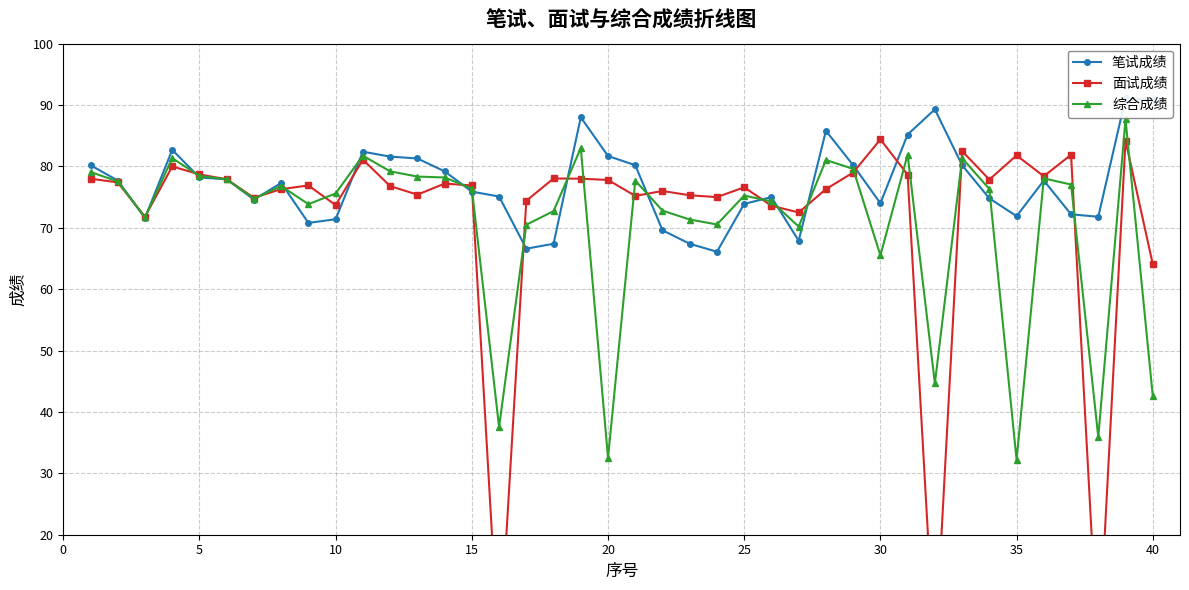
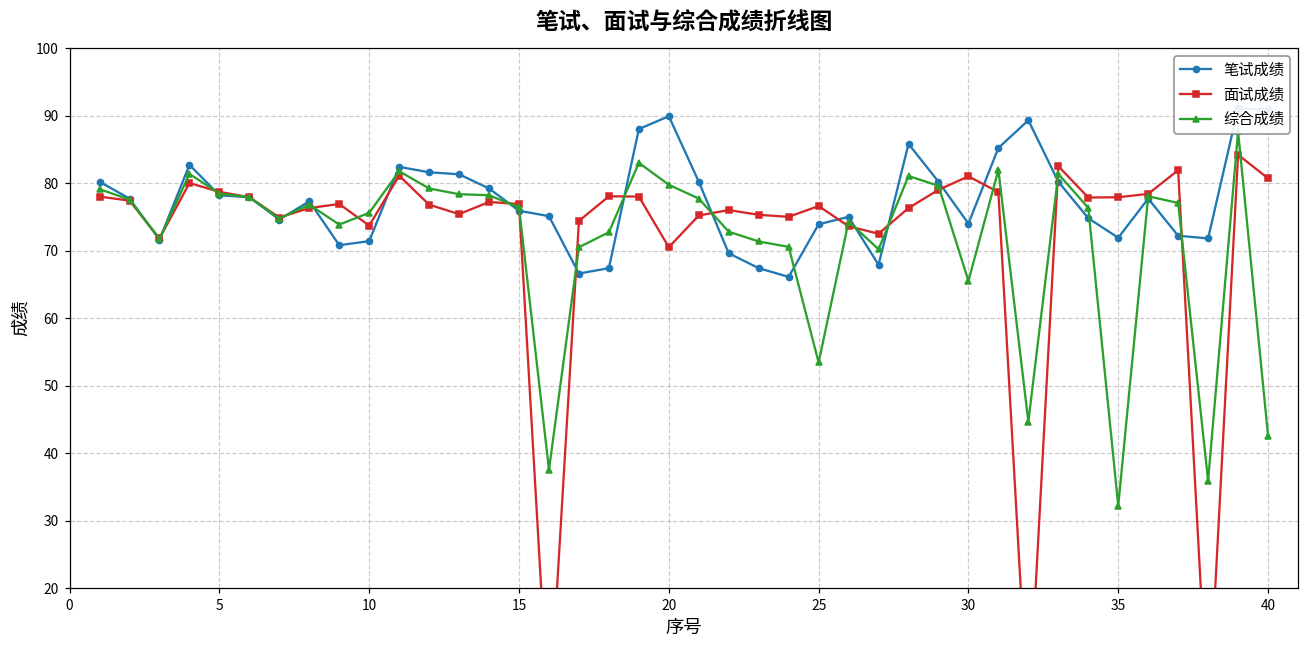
笔试成绩, 20: 82 -> 90
面试成绩, 20: 78 -> 71
综合成绩, 20: 33 -> 80
综合成绩, 25: 75 -> 53
面试成绩, 30: 84 -> 81
面试成绩, 35: 82 -> 78
面试成绩, 40: 64 -> 81
